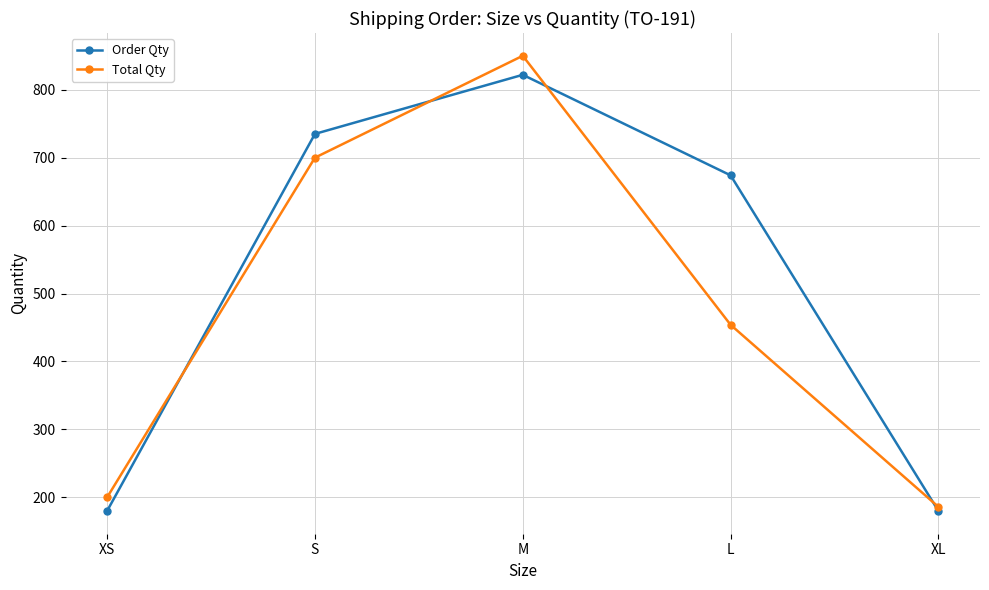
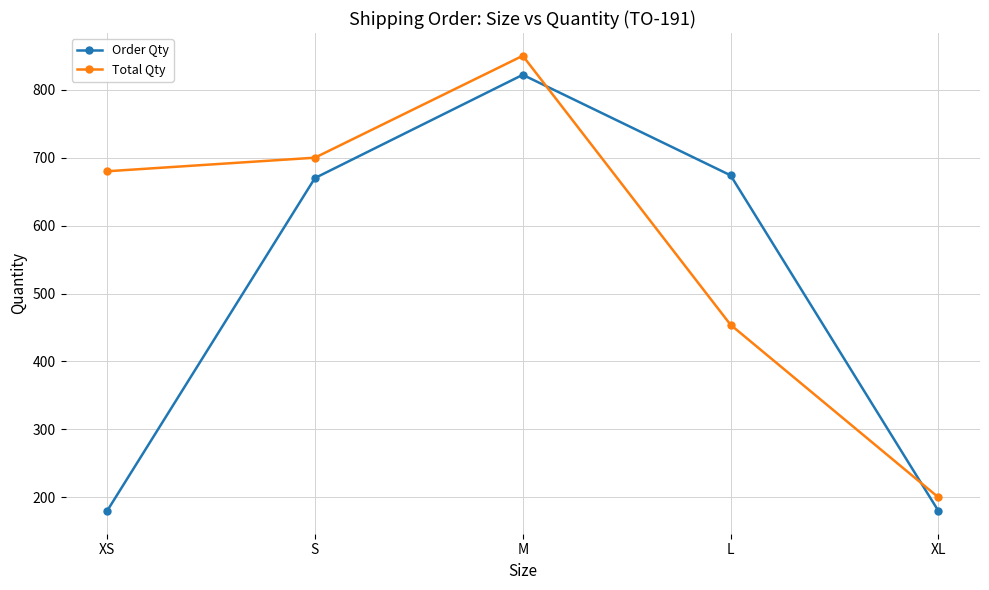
Total Qty, XS: 200 -> 680
Order Qty, S: 740 -> 670
Total Qty, XL: 190 -> 200
